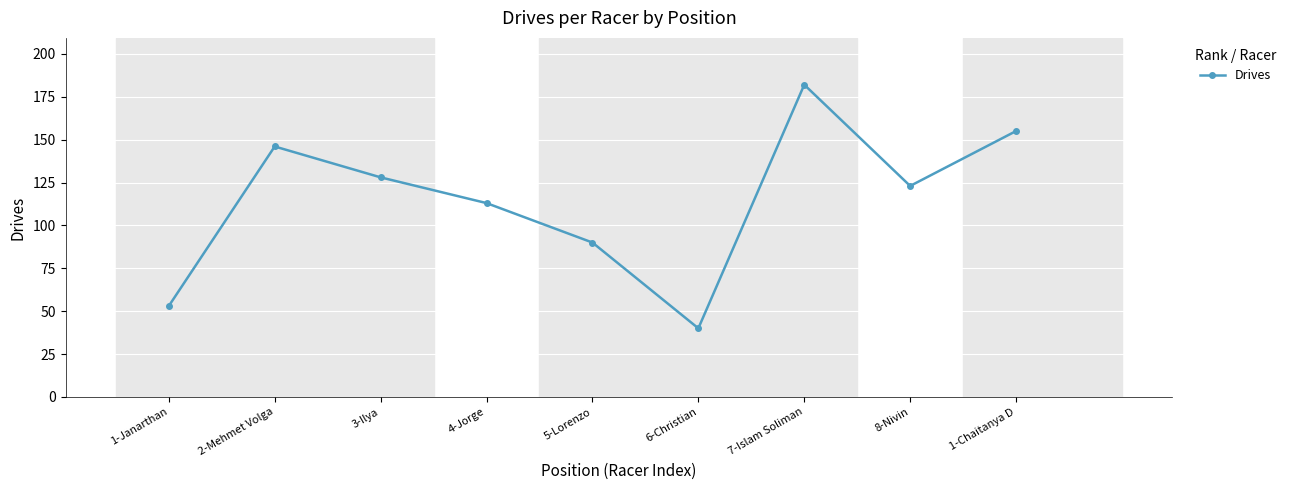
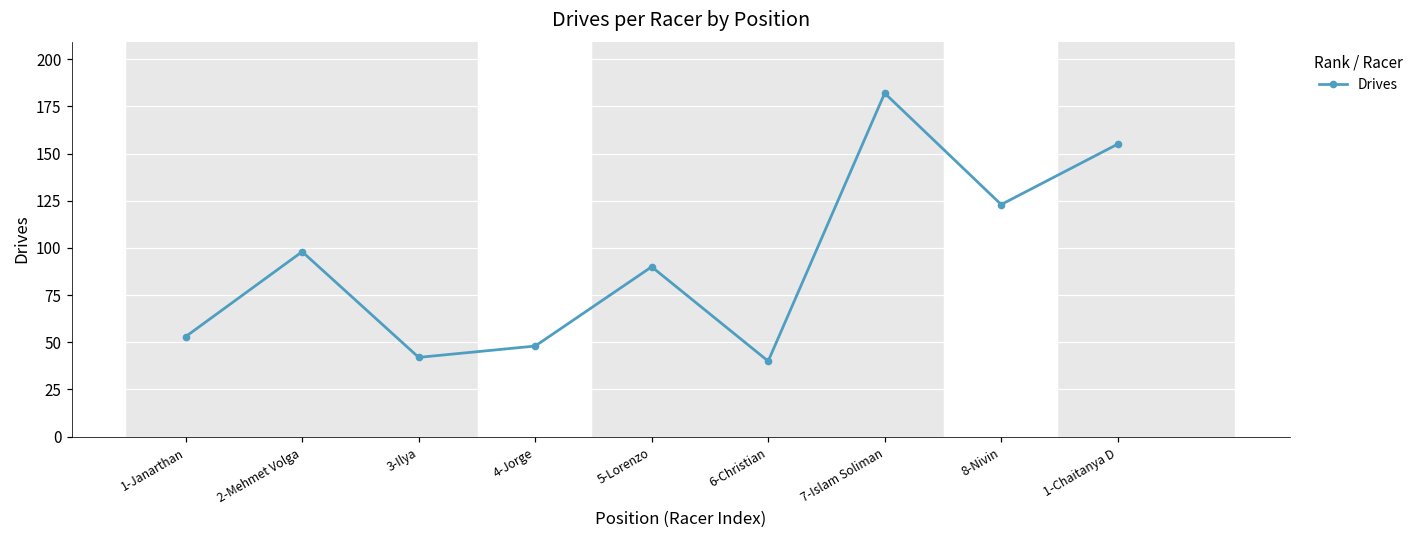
2-Mehmet Volga: 146 -> 98
3-Ilya: 128 -> 42
4-Jorge: 113 -> 48
